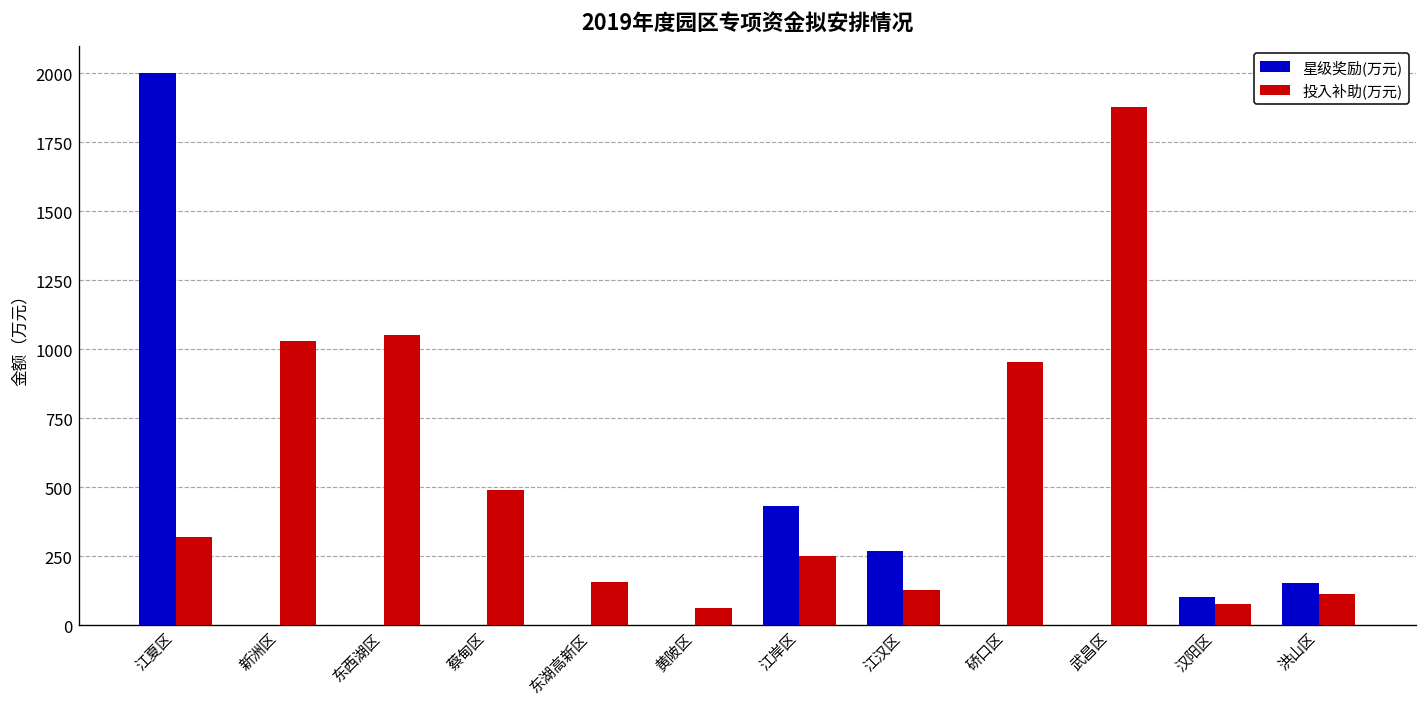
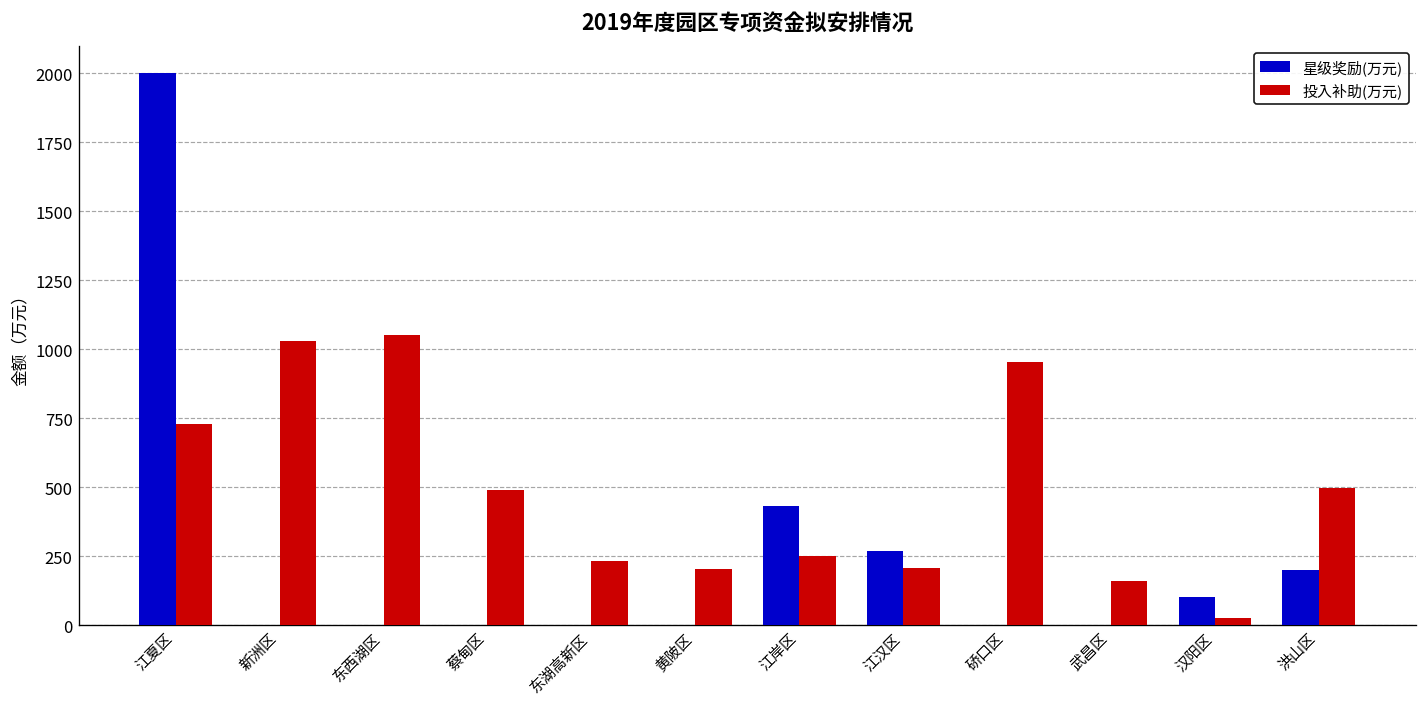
投入补助(万元), 江夏区: 320 -> 730
投入补助(万元), 东湖高新区: 160 -> 230
投入补助(万元), 黄陂区: 60 -> 200
投入补助(万元), 江汉区: 130 -> 210
投入补助(万元), 武昌区: 1880 -> 160
投入补助(万元), 汉阳区: 80 -> 20
星级奖励(万元), 洪山区: 150 -> 200
投入补助(万元), 洪山区: 110 -> 500
